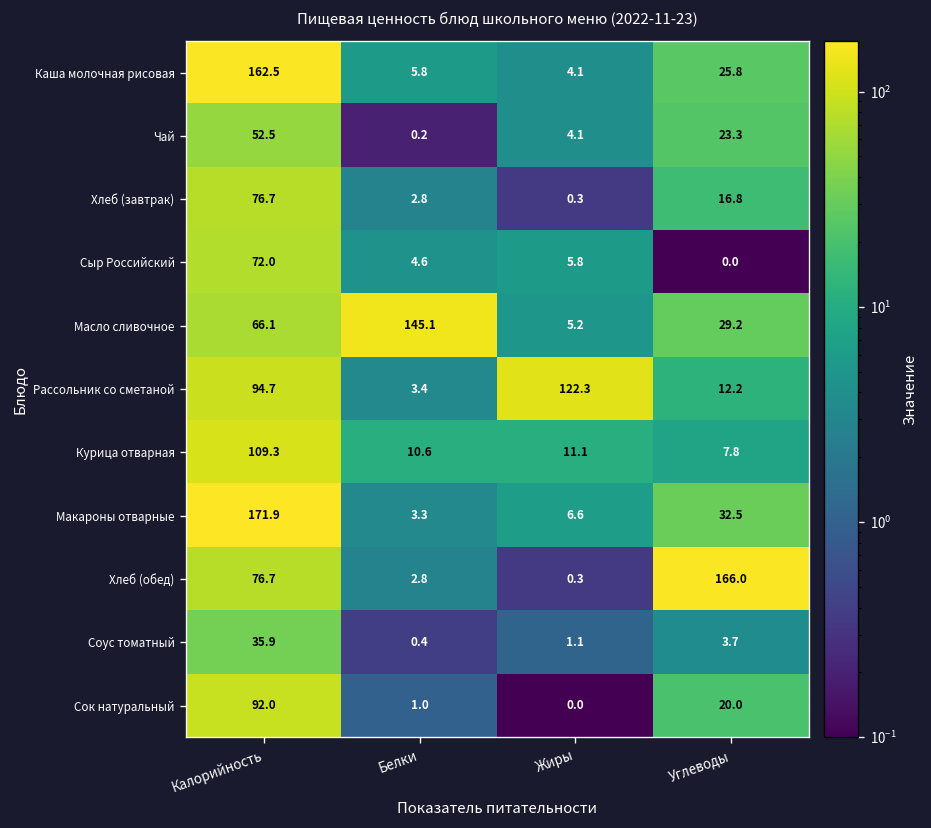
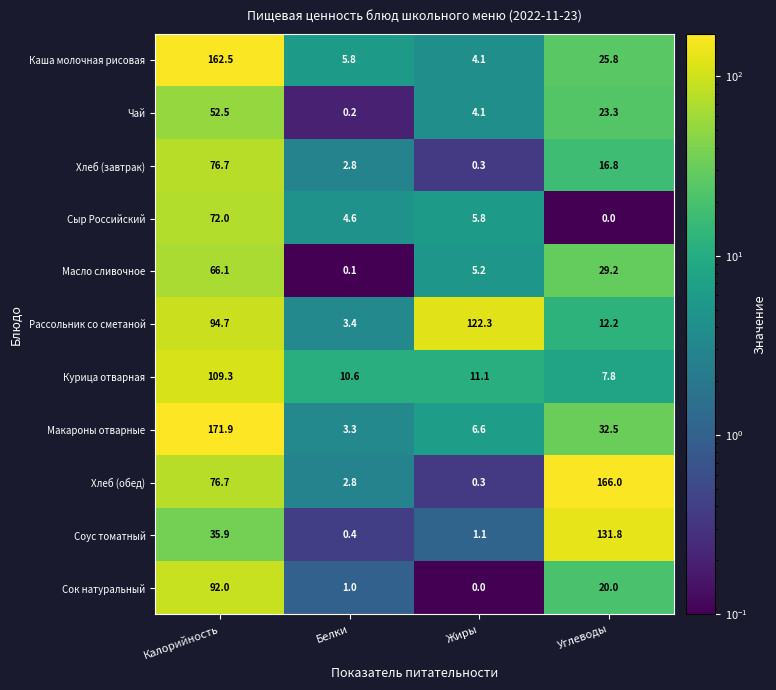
Масло сливочное, Белки: 145.1 -> 0.1
Соус томатный, Углеводы: 3.7 -> 131.8
